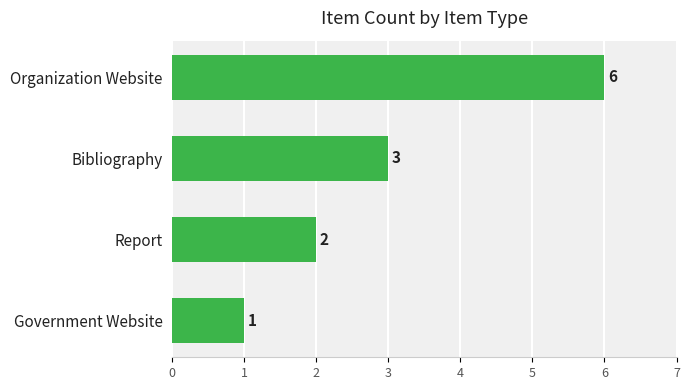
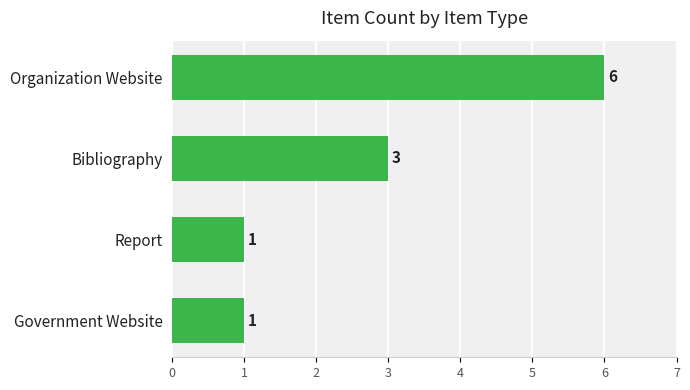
Report: 2 -> 1
